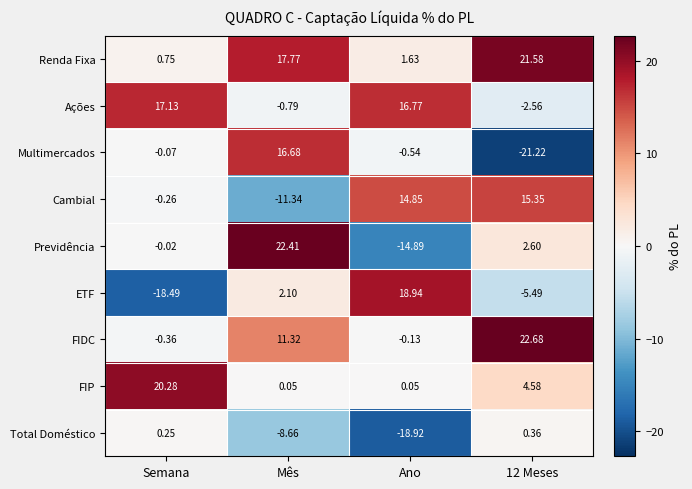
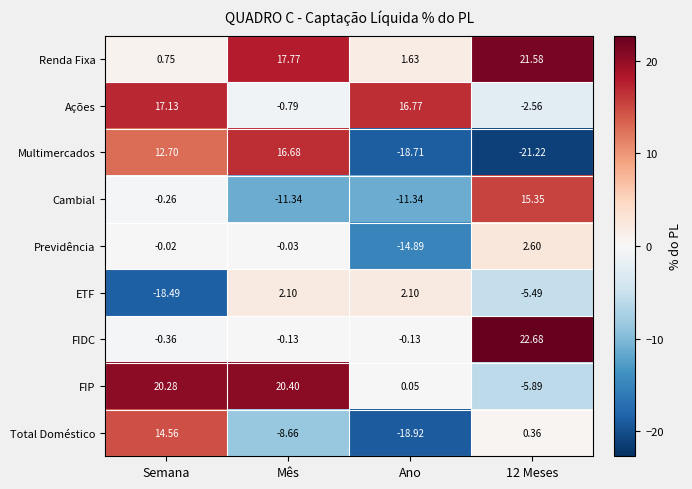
Multimercados, Semana: -0.07 -> 12.70
Multimercados, Ano: -0.54 -> -18.71
Cambial, Ano: 14.85 -> -11.34
Previdência, Mês: 22.41 -> -0.03
ETF, Ano: 18.94 -> 2.10
FIDC, Mês: 11.32 -> -0.13
FIP, Mês: 0.05 -> 20.40
FIP, 12 Meses: 4.58 -> -5.89
Total Doméstico, Semana: 0.25 -> 14.56
